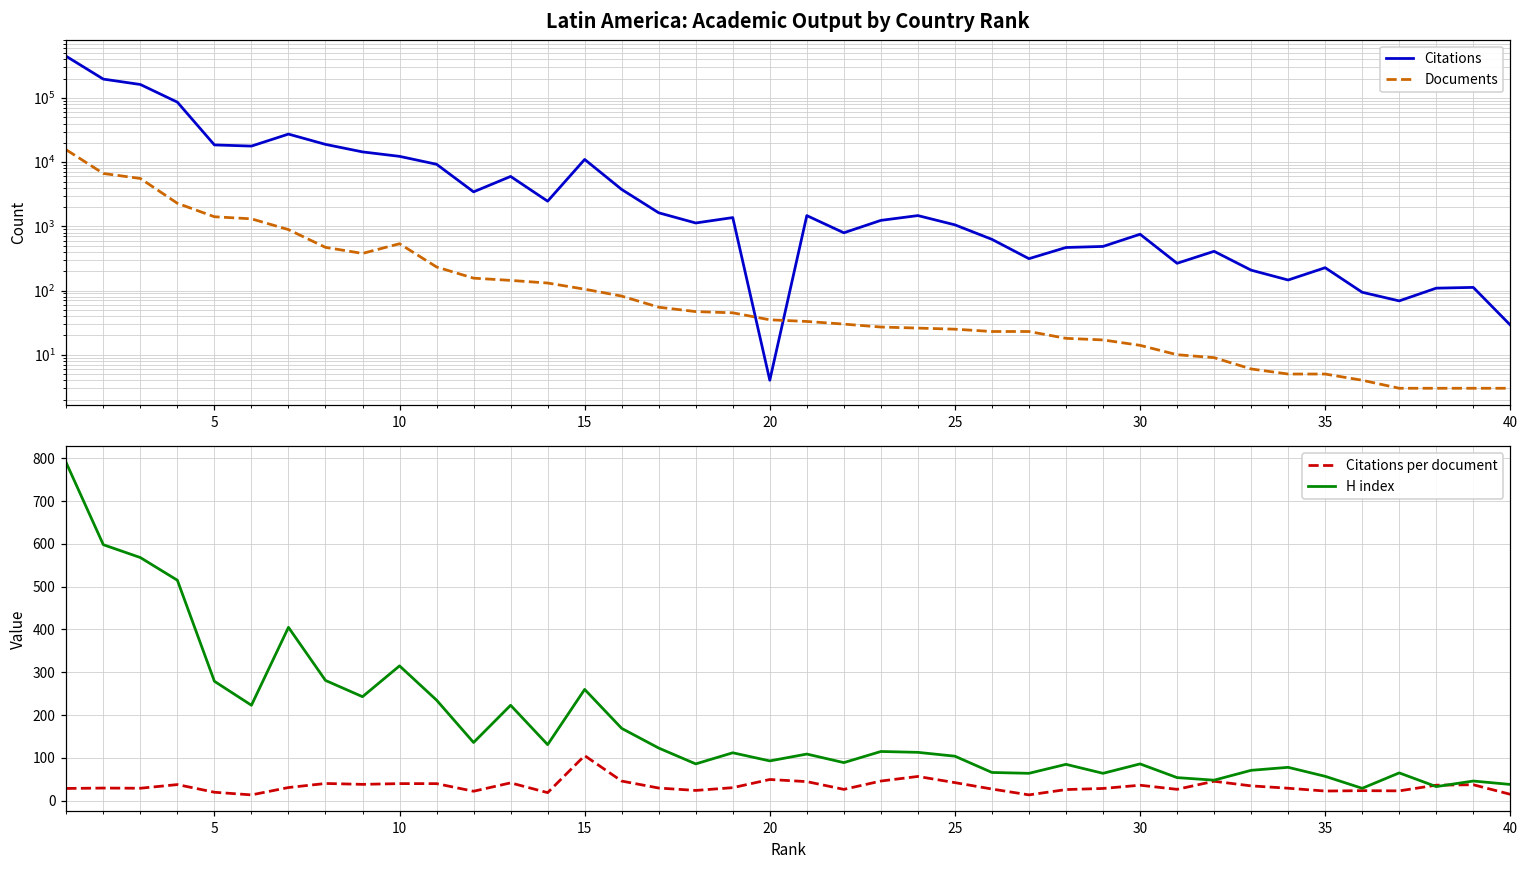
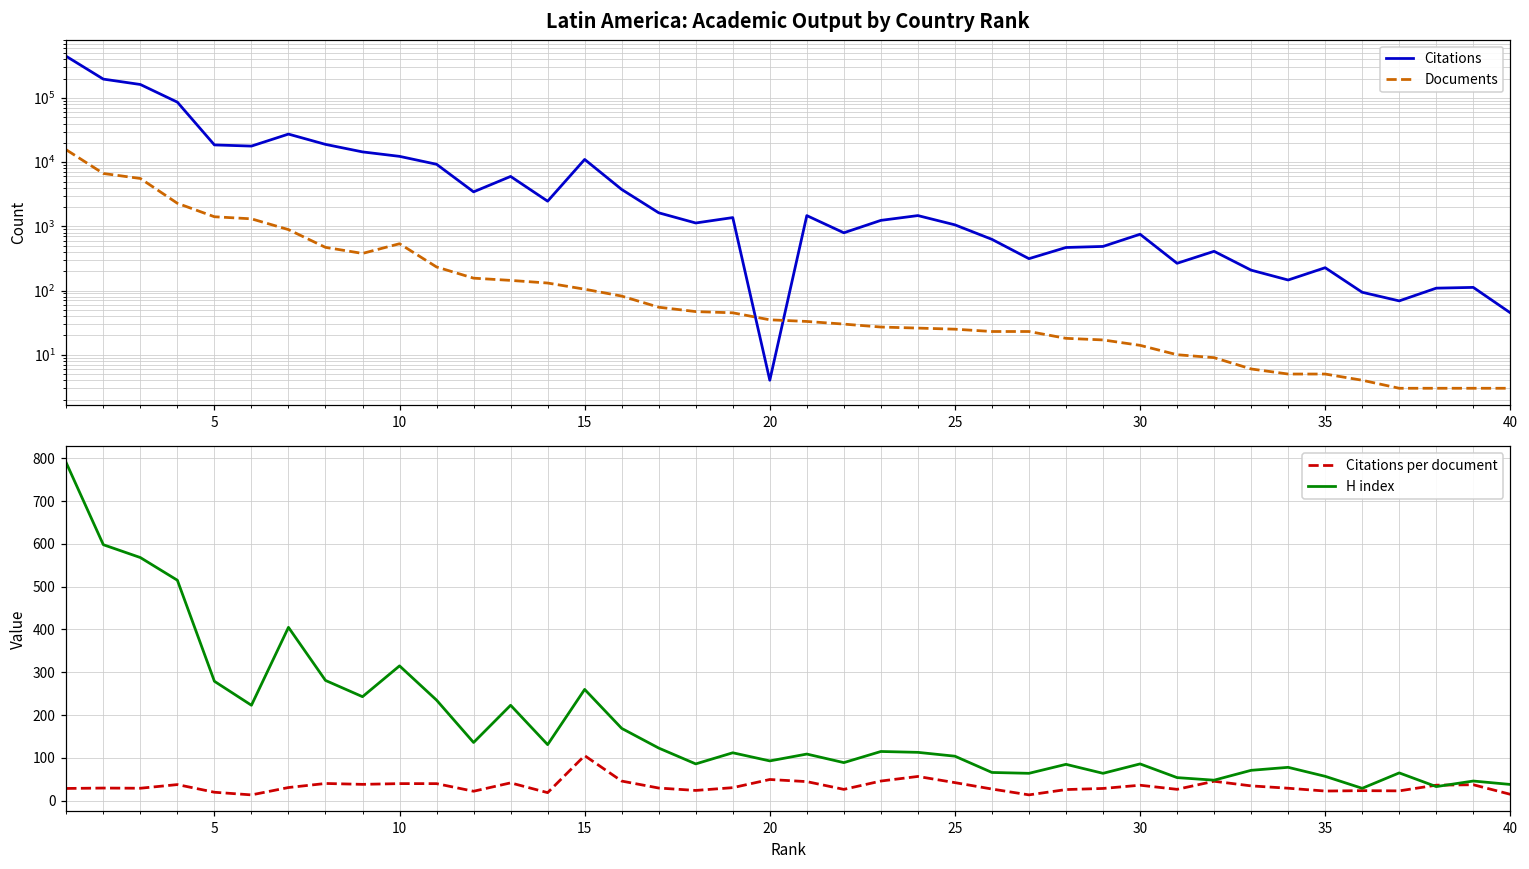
Latin America: Academic Output by Country Rank, Citations, 40: 30 -> 50
